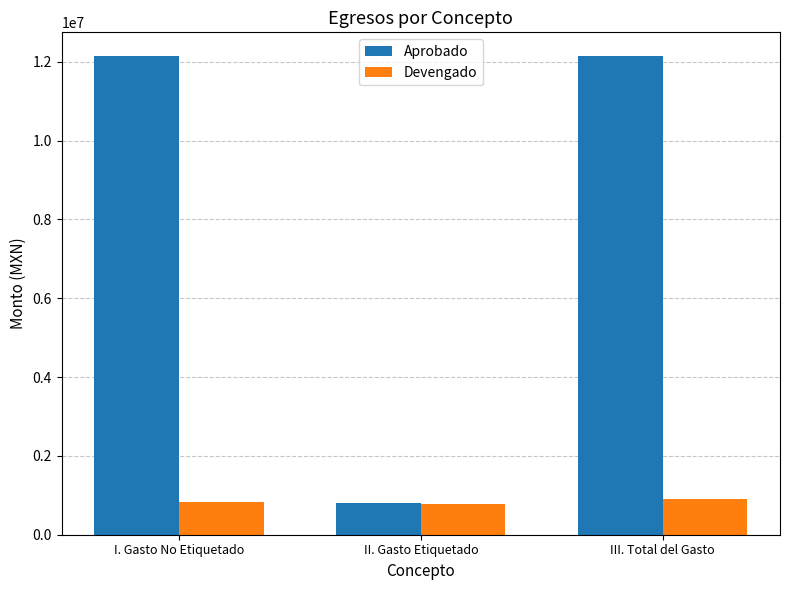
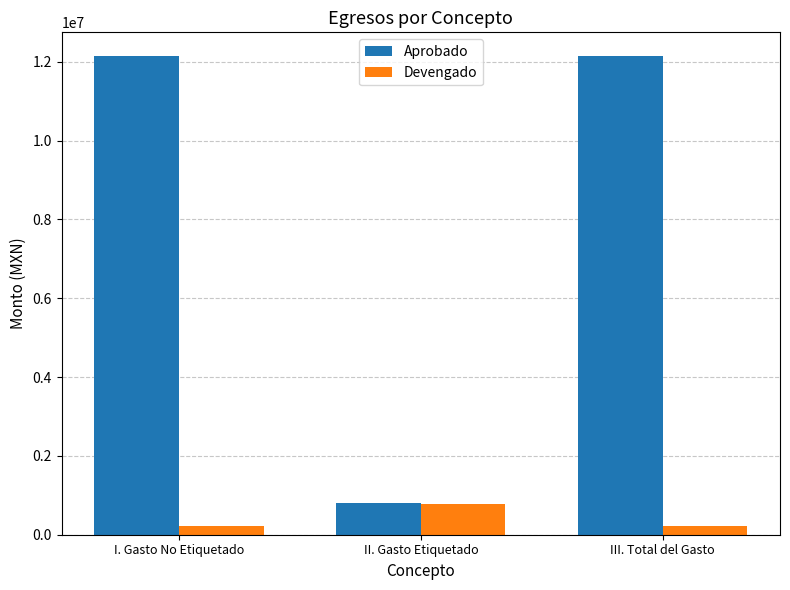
Devengado, I. Gasto No Etiquetado: 800000 -> 200000
Devengado, III. Total del Gasto: 900000 -> 200000
